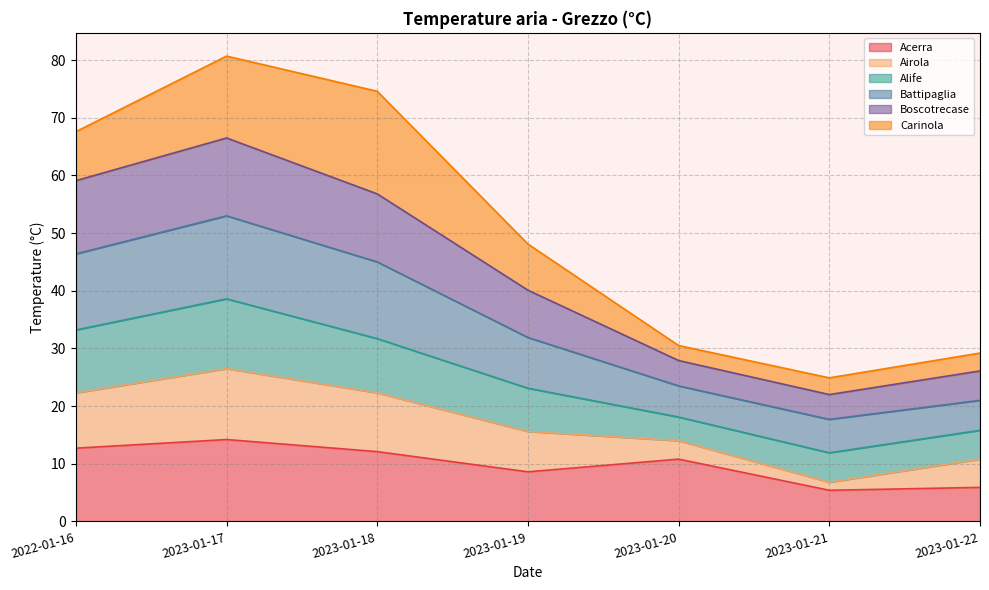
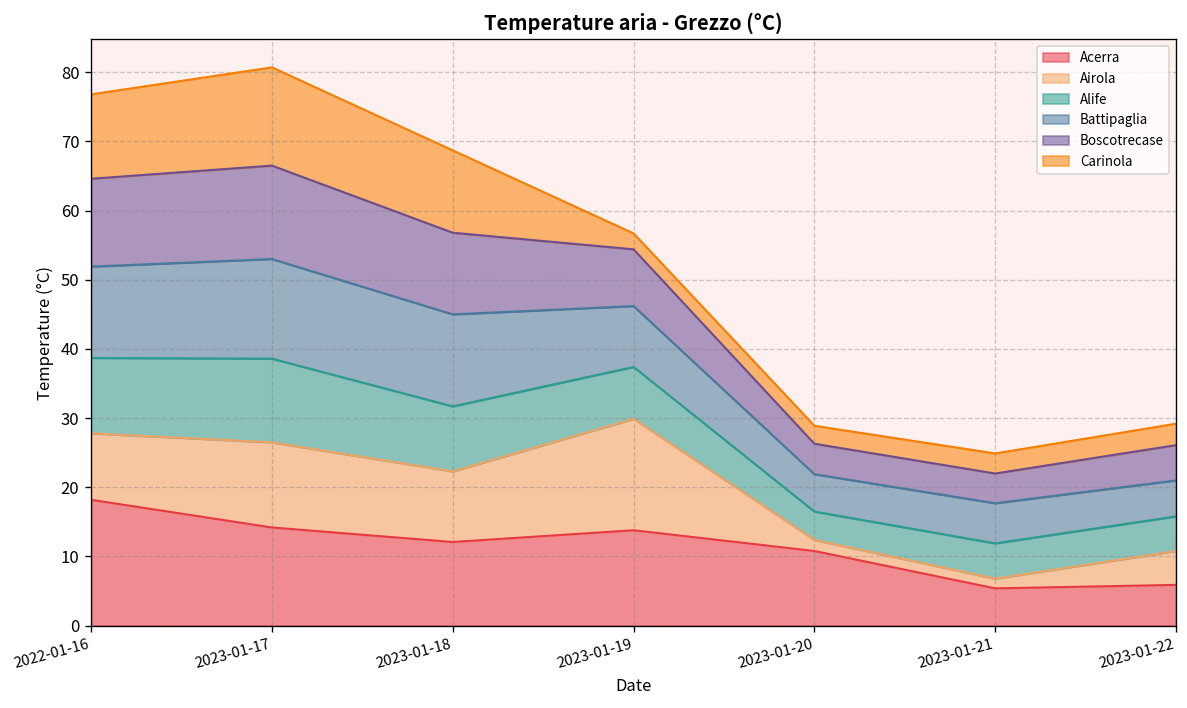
Acerra, 2022-01-16: 13 -> 18
Carinola, 2022-01-16: 9 -> 12
Carinola, 2023-01-18: 18 -> 12
Acerra, 2023-01-19: 9 -> 14
Airola, 2023-01-19: 7 -> 16
Carinola, 2023-01-19: 8 -> 2
Airola, 2023-01-20: 3 -> 2
